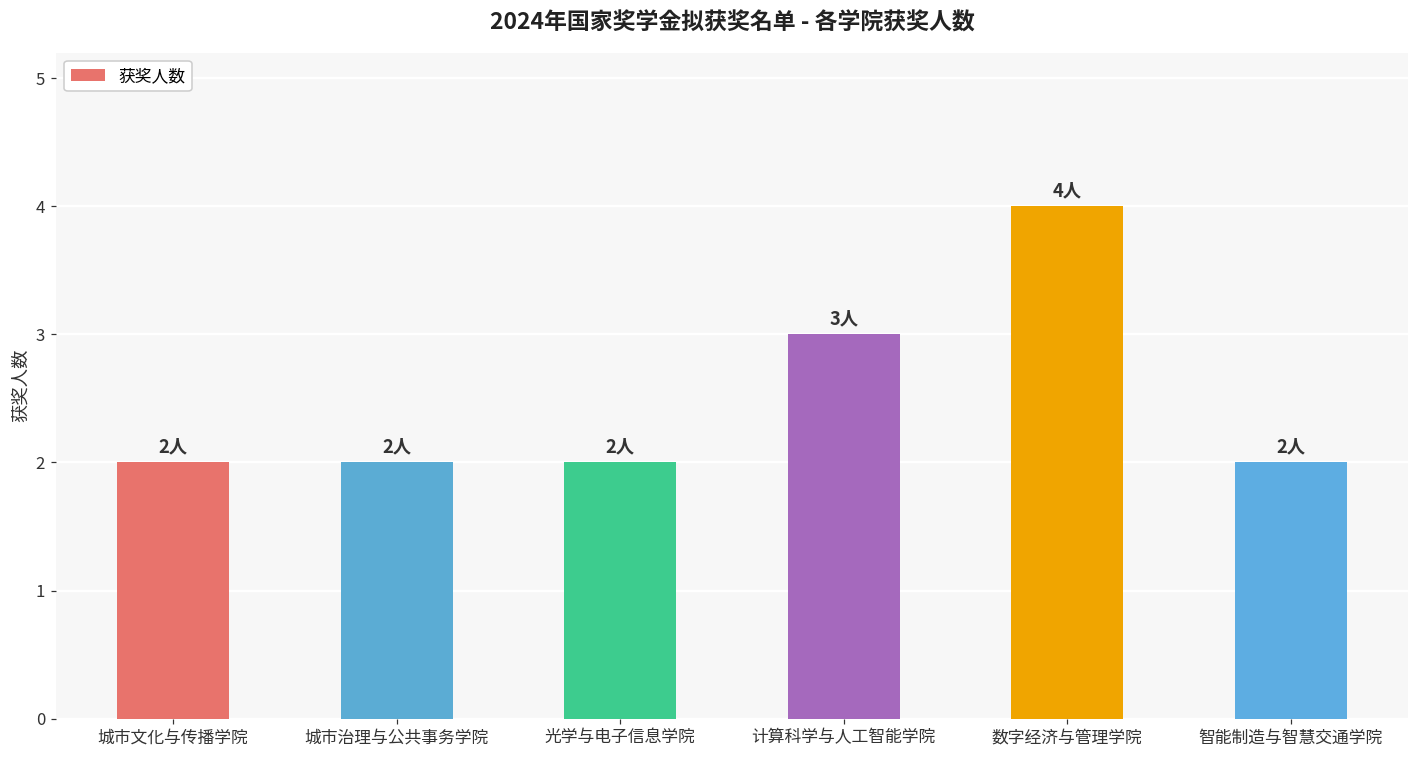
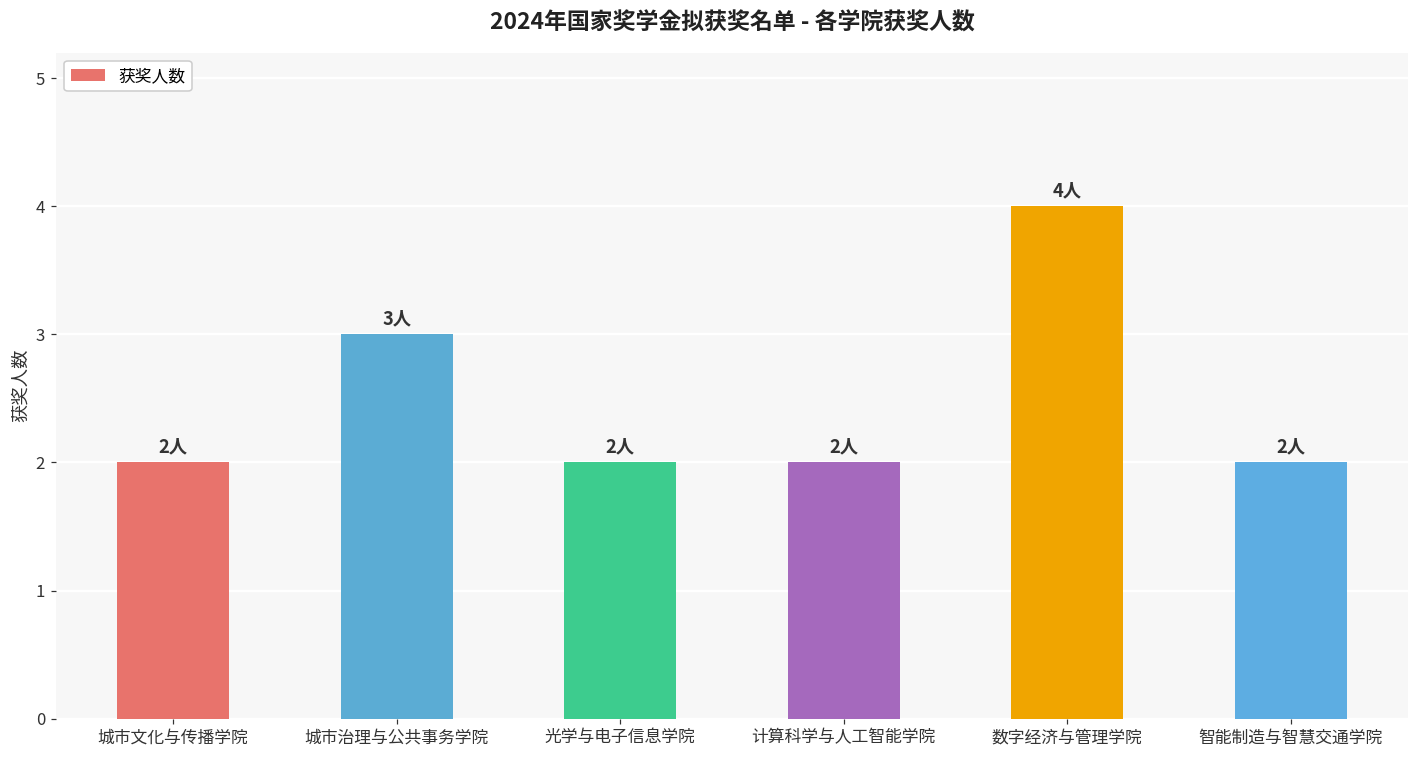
城市治理与公共事务学院: 2人 -> 3人
计算科学与人工智能学院: 3人 -> 2人
